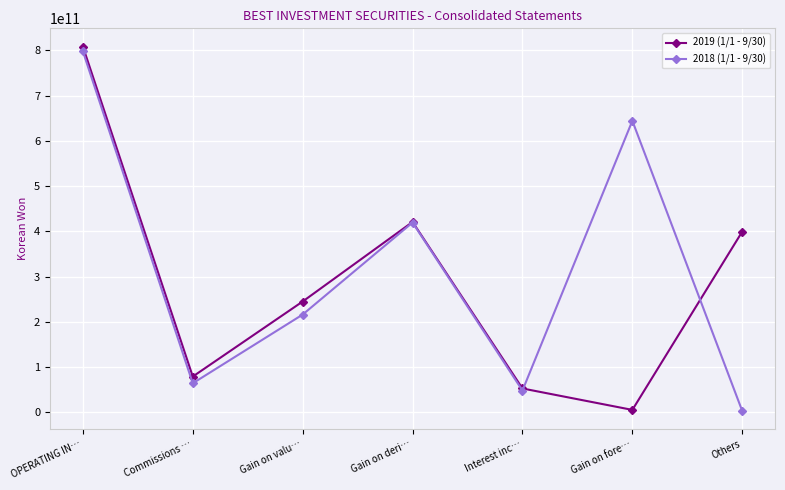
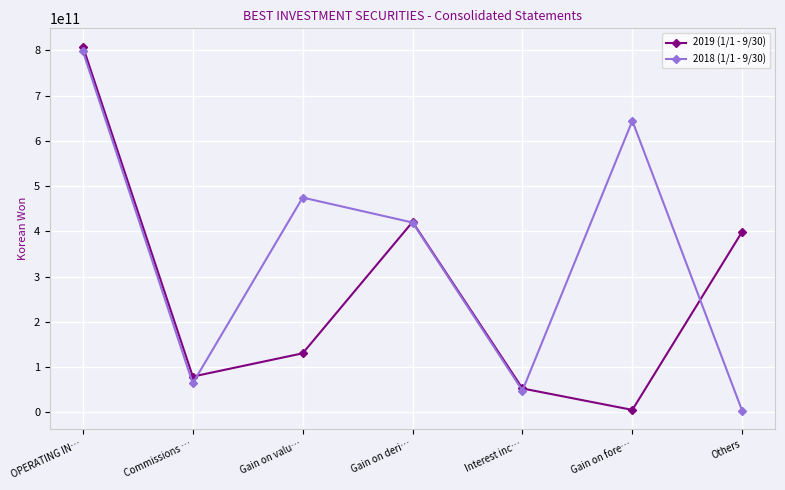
2019 (1/1 - 9/30), Gain on valu…: 240000000000 -> 130000000000
2018 (1/1 - 9/30), Gain on valu…: 220000000000 -> 470000000000
